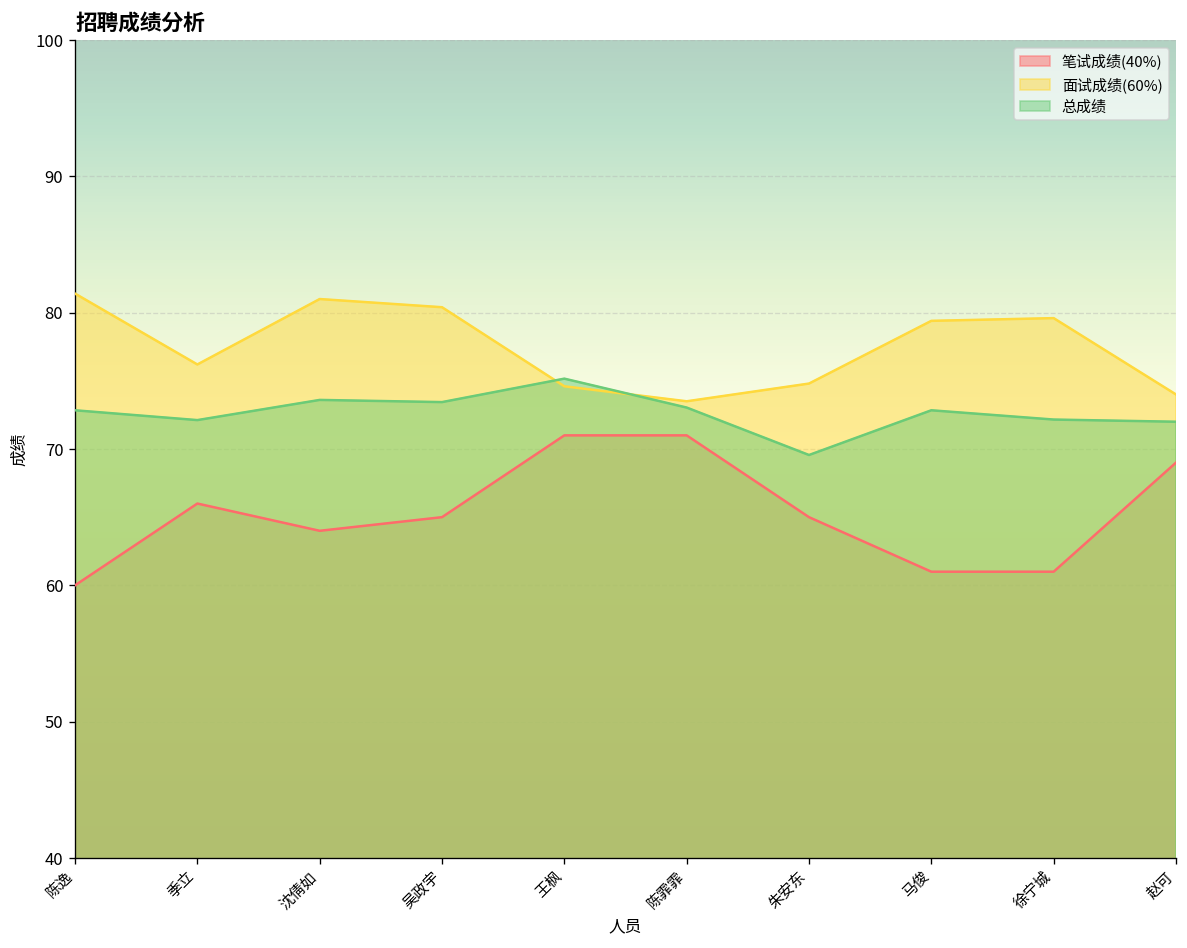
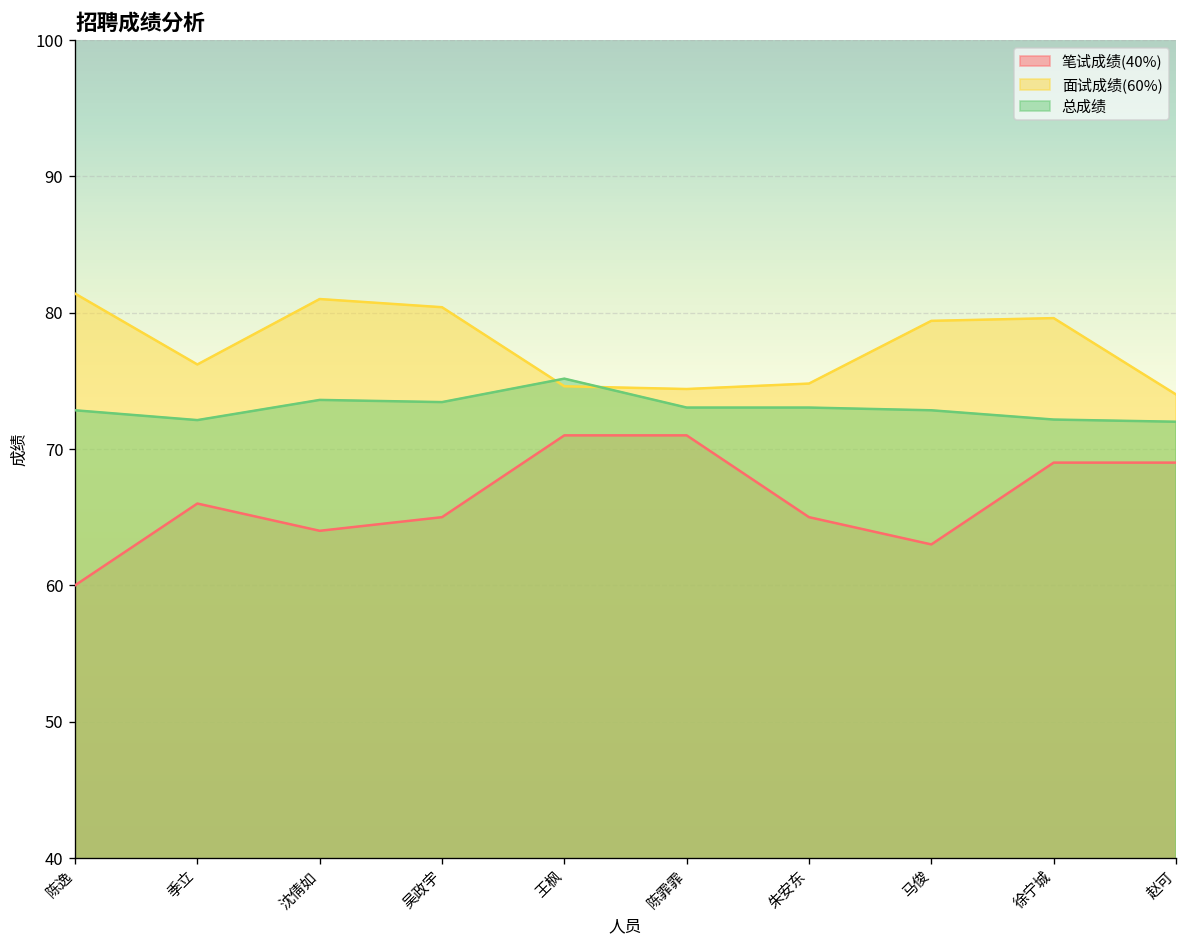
面试成绩(60%), 陈霏霏: 73.5 -> 74.4
总成绩, 朱安东: 69.6 -> 73.0
笔试成绩(40%), 马俊: 61 -> 63
笔试成绩(40%), 徐宁城: 61 -> 69
